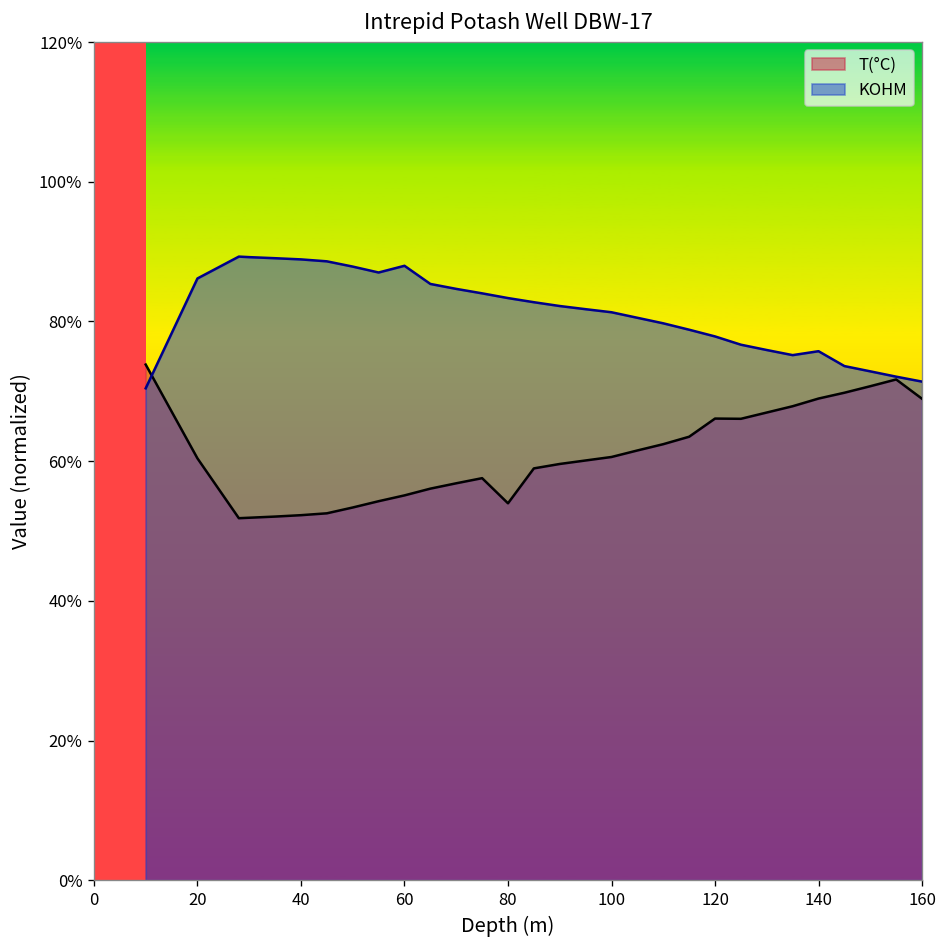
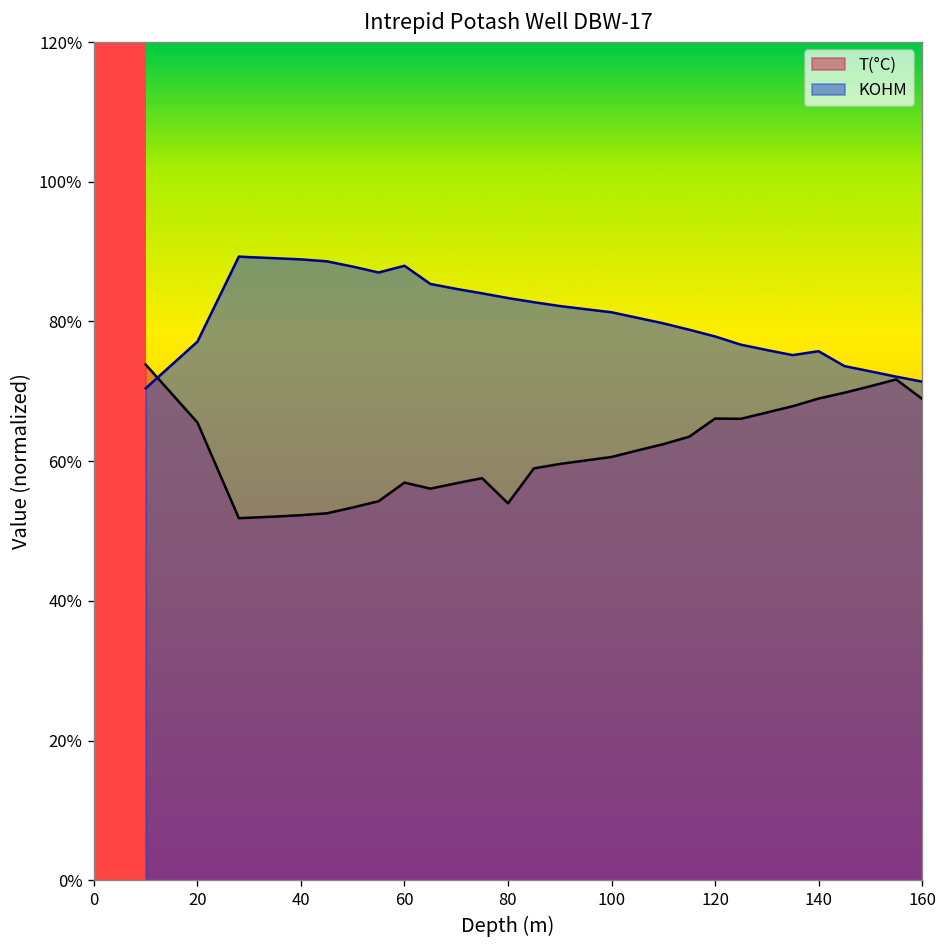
T(°C), 20: 60% -> 66%
KOHM, 20: 86% -> 77%
T(°C), 60: 55% -> 57%
